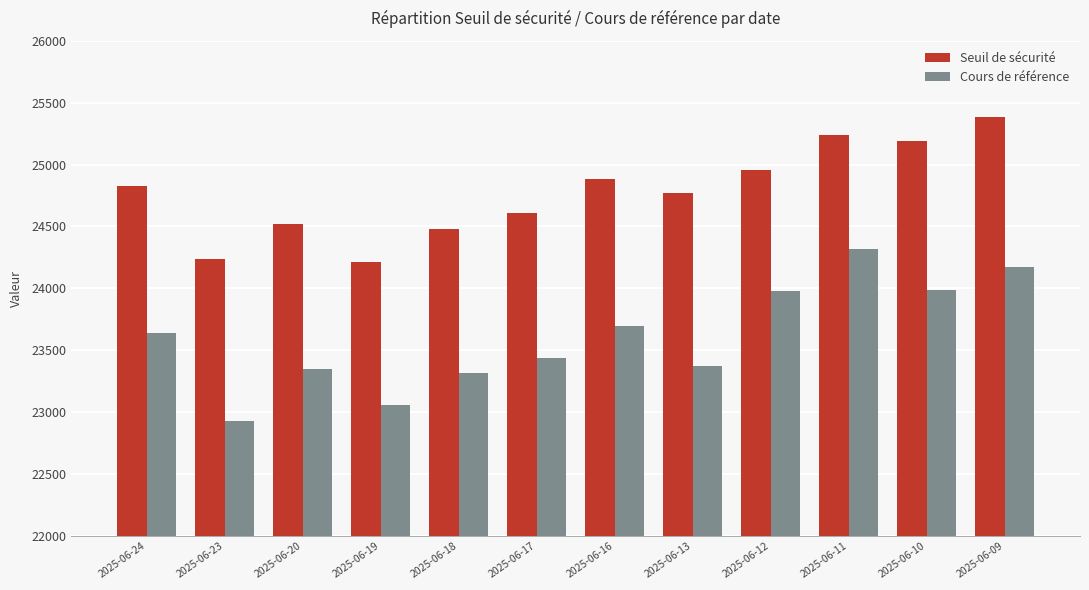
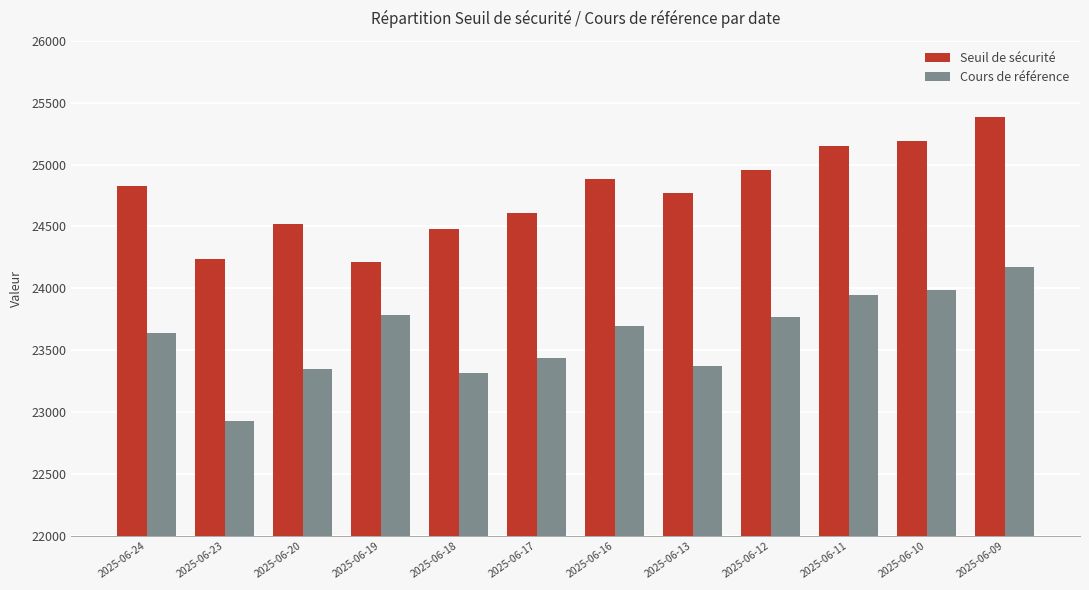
Cours de référence, 2025-06-19: 23060 -> 23790
Cours de référence, 2025-06-12: 23980 -> 23770
Seuil de sécurité, 2025-06-11: 25240 -> 25150
Cours de référence, 2025-06-11: 24320 -> 23950
